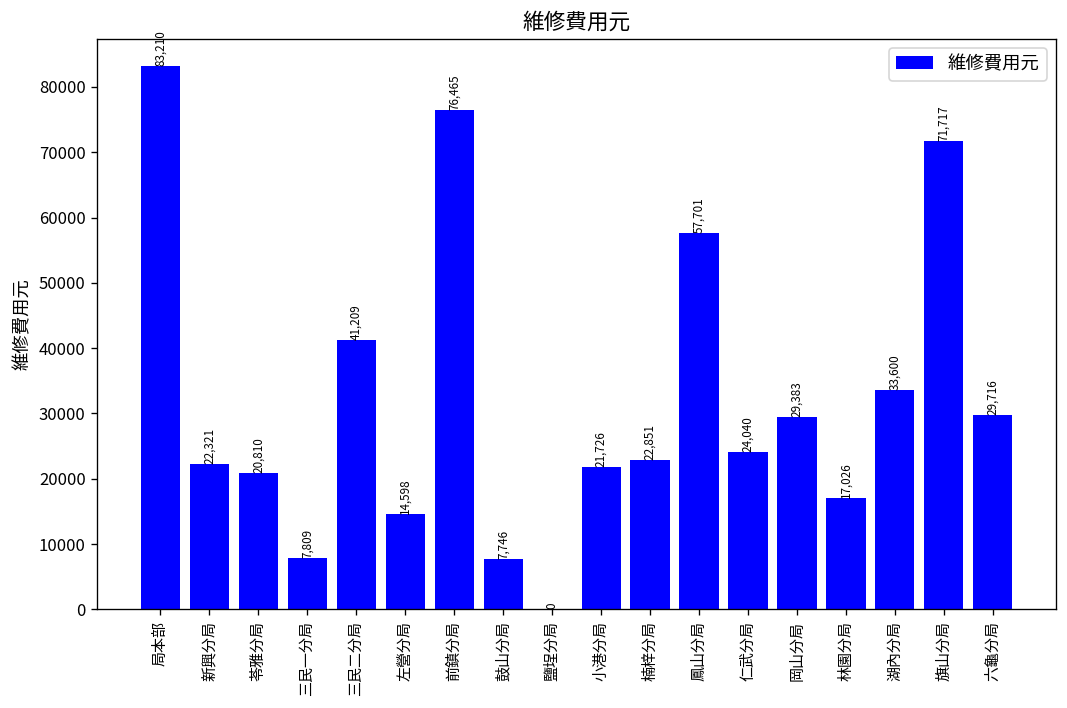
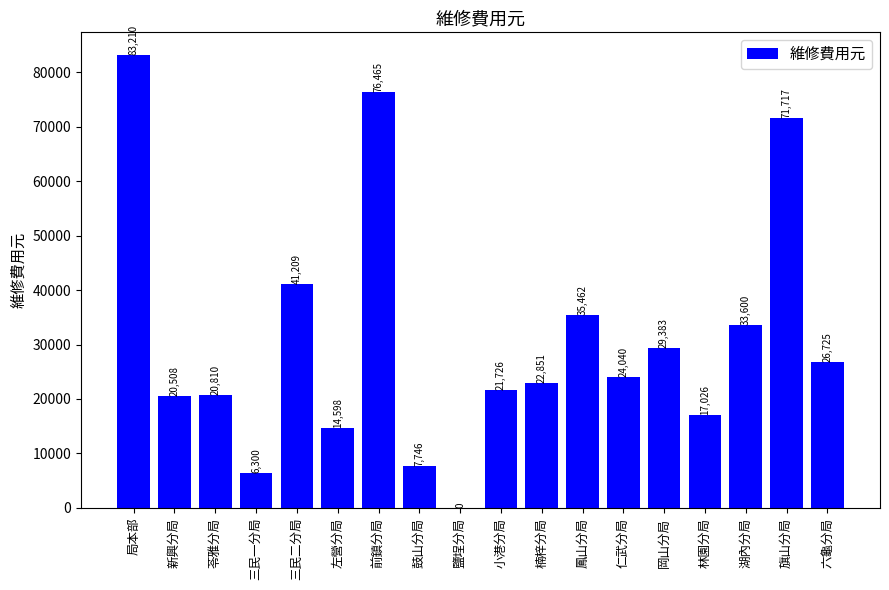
新興分局: 22,321 -> 20,508
三民一分局: 7,809 -> 6,300
鳳山分局: 57,701 -> 35,462
六龜分局: 29,716 -> 26,725
